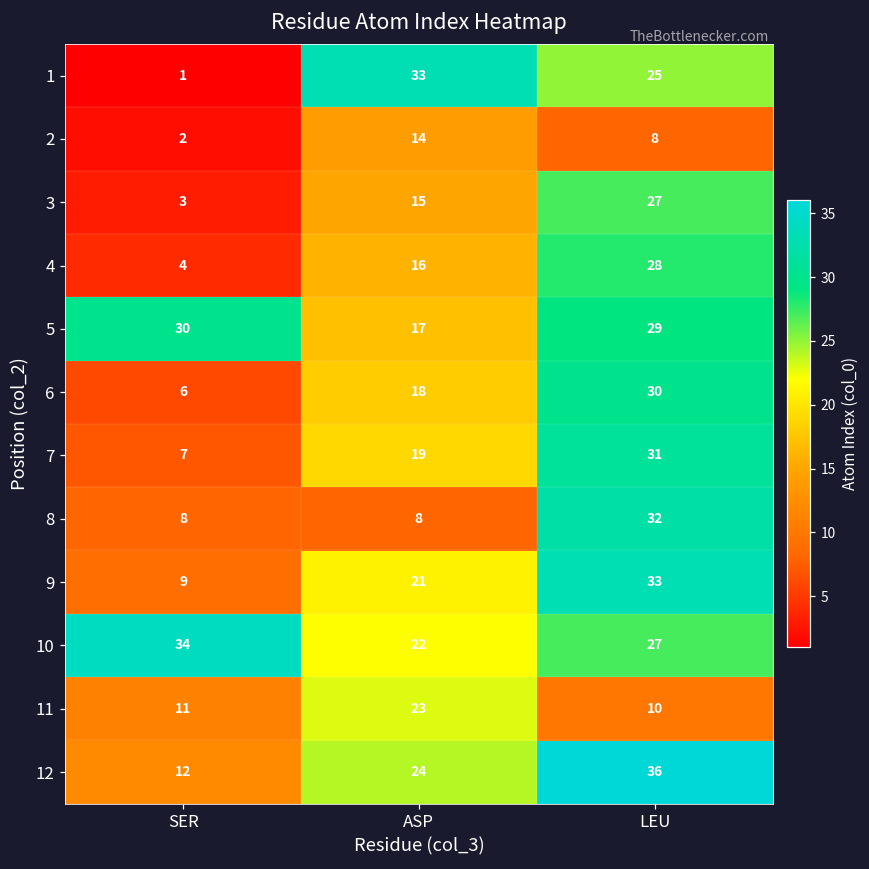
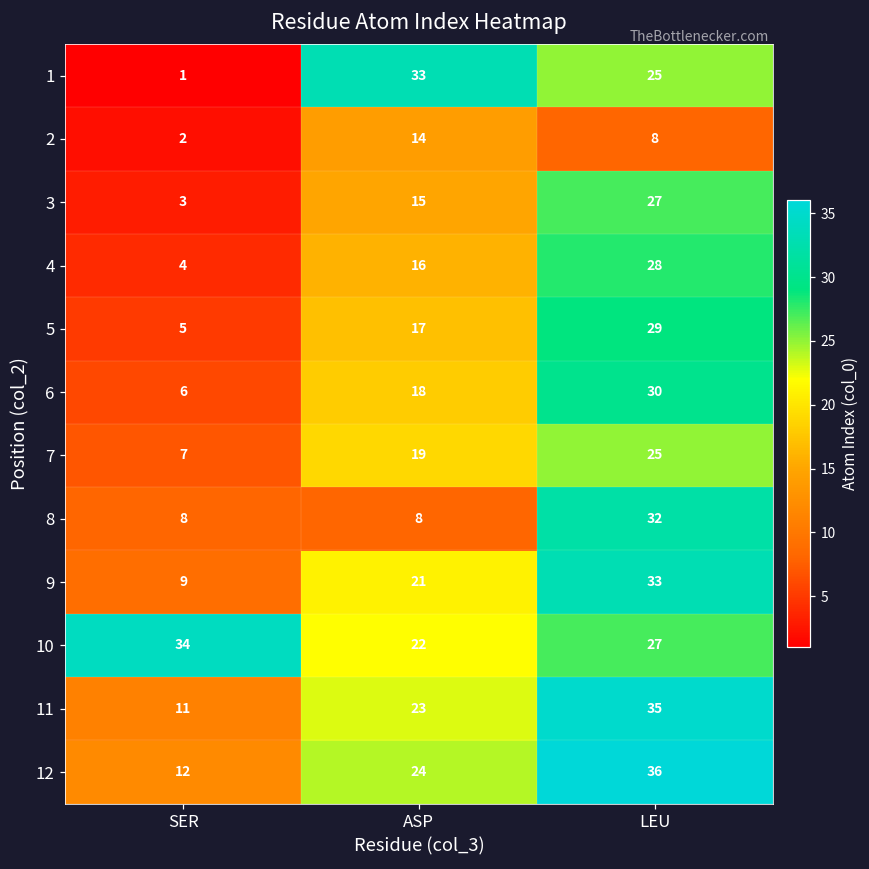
5, SER: 30 -> 5
7, LEU: 31 -> 25
11, LEU: 10 -> 35
